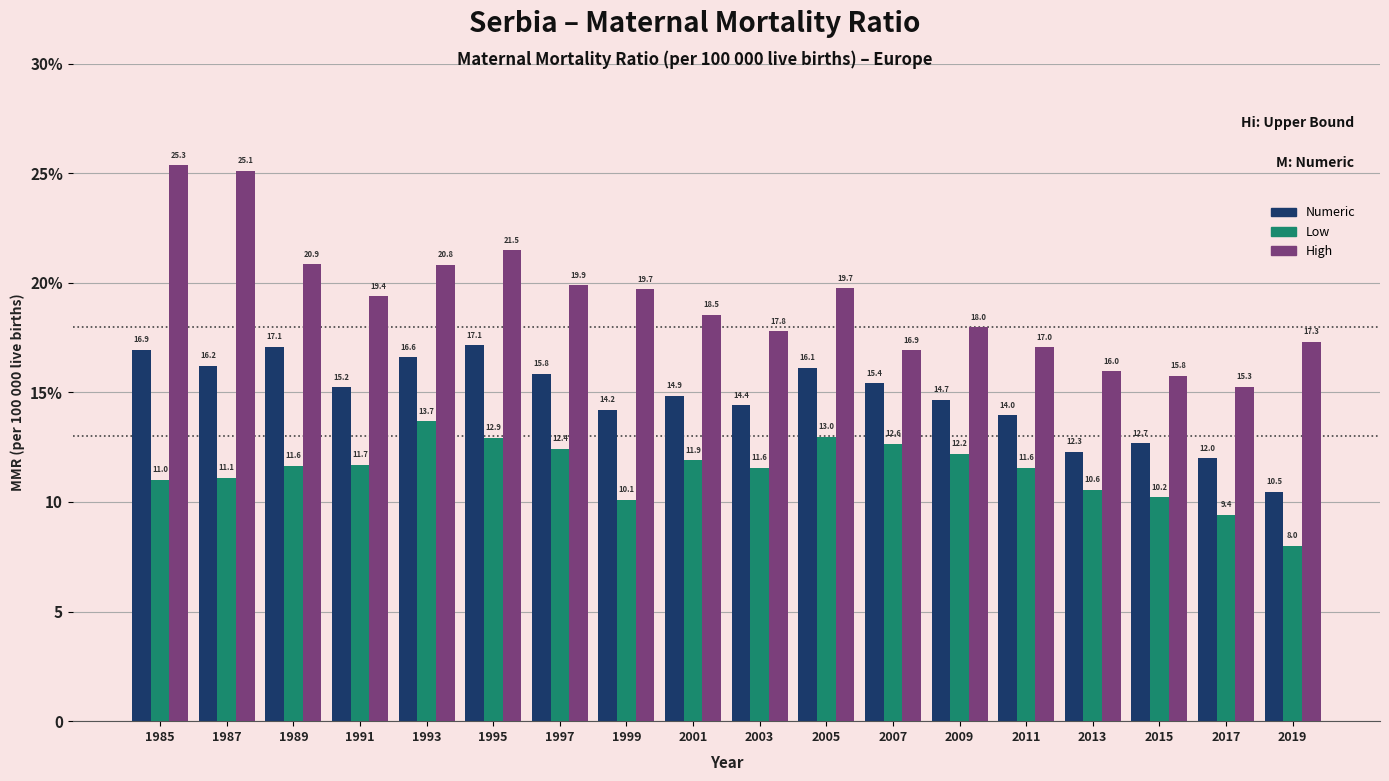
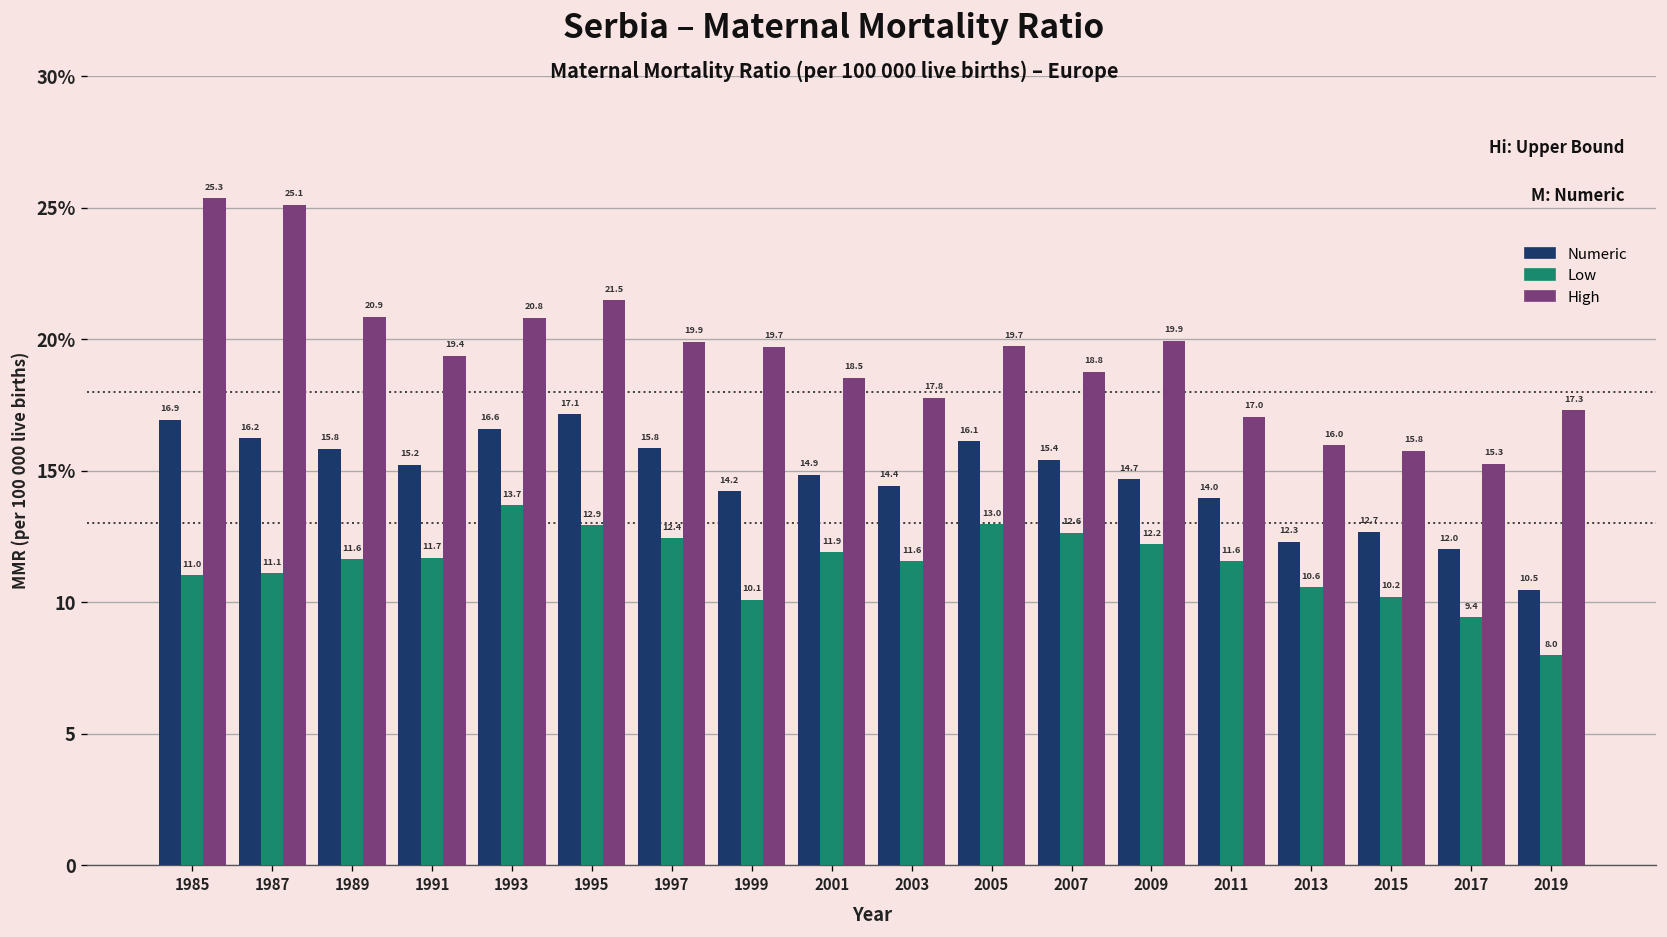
Numeric, 1989: 17.1 -> 15.8
High, 2007: 16.9 -> 18.8
High, 2009: 18.0 -> 19.9
